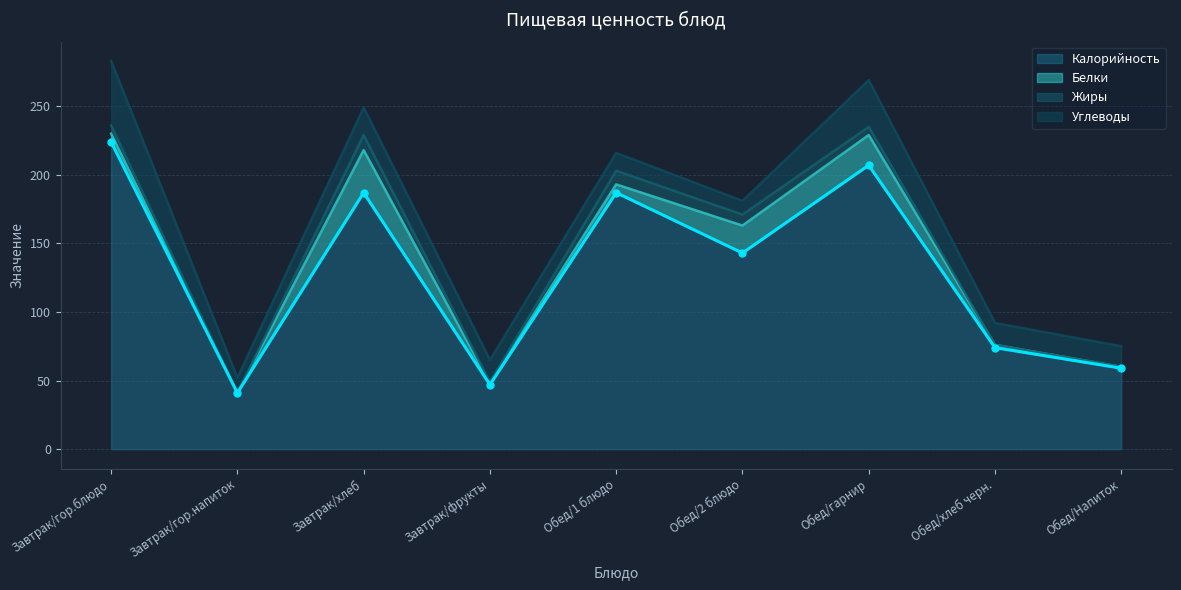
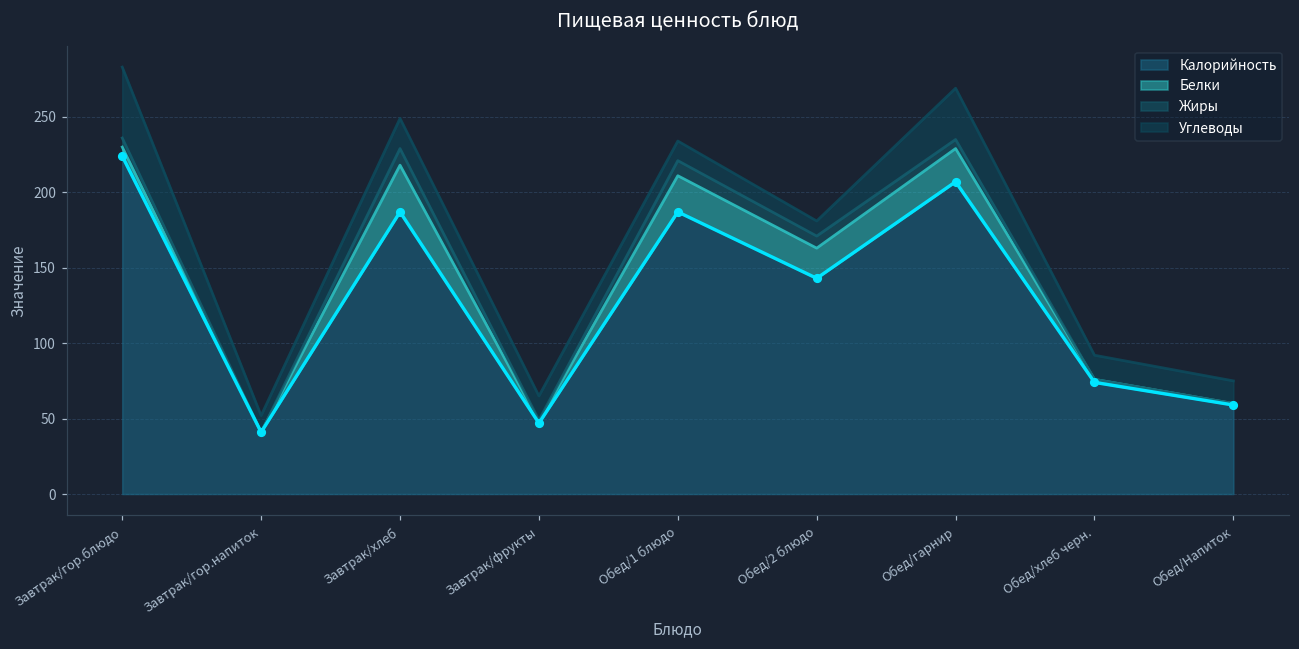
Белки, Обед/1 блюдо: 6 -> 24
